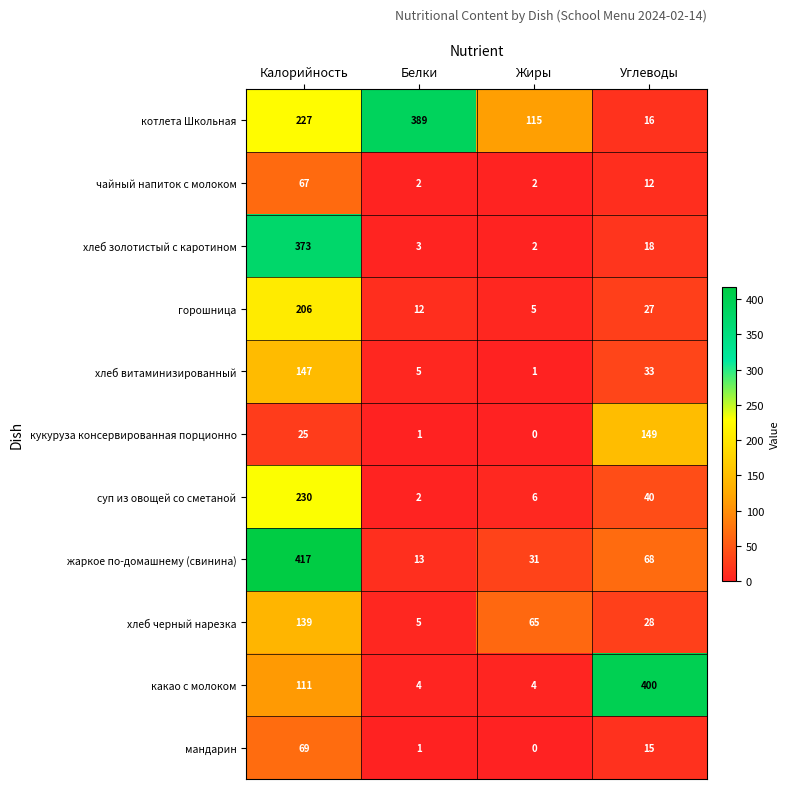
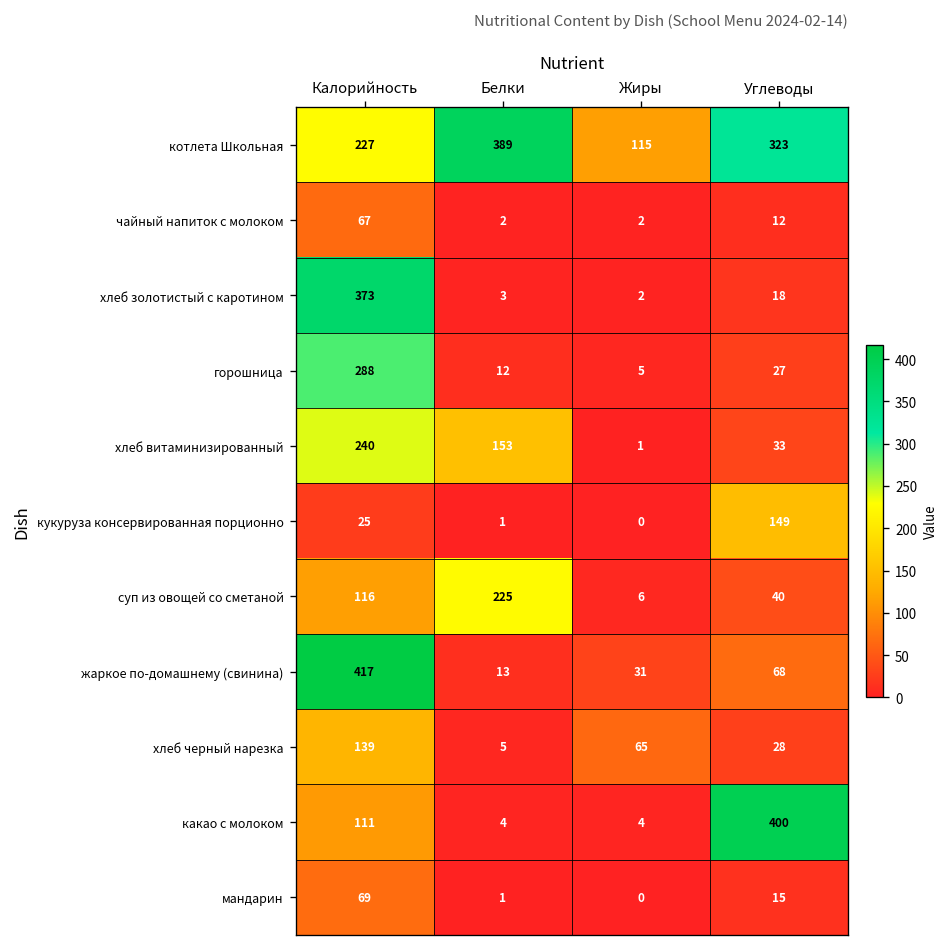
котлета Школьная, Углеводы: 16 -> 323
горошница, Калорийность: 206 -> 288
хлеб витаминизированный, Калорийность: 147 -> 240
хлеб витаминизированный, Белки: 5 -> 153
суп из овощей со сметаной, Калорийность: 230 -> 116
суп из овощей со сметаной, Белки: 2 -> 225
